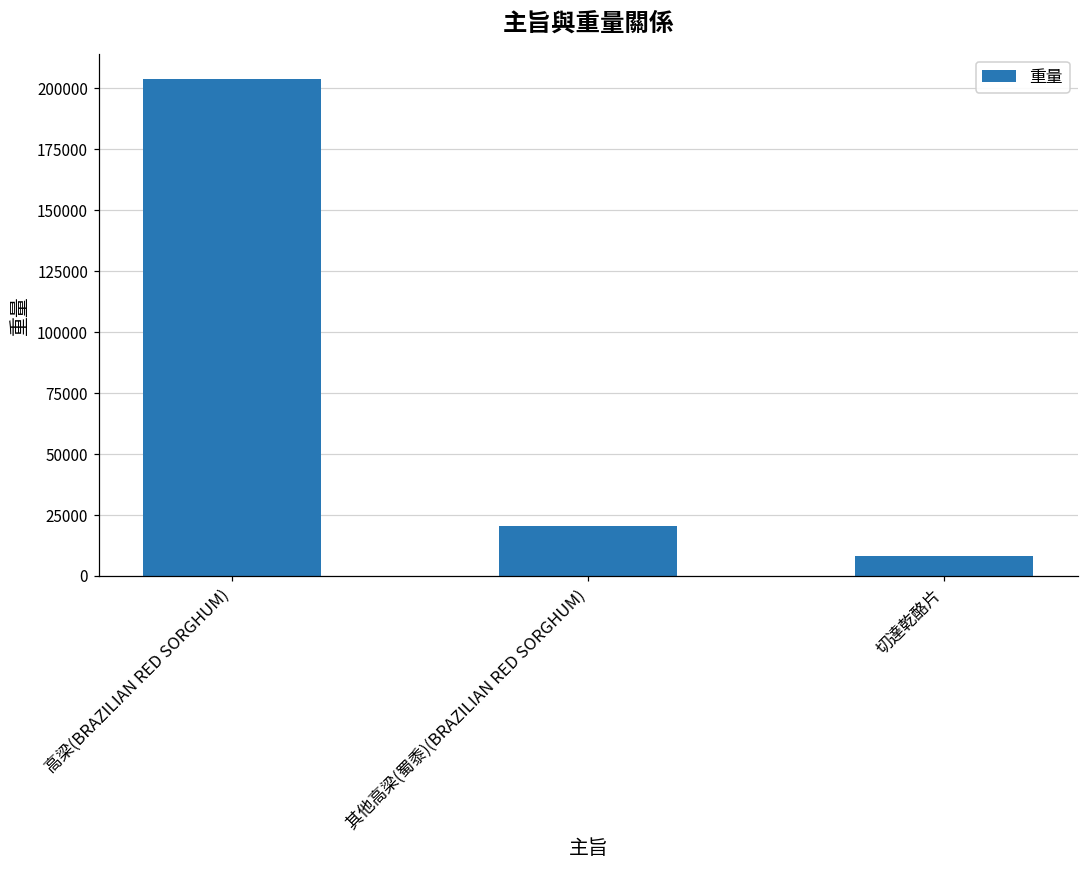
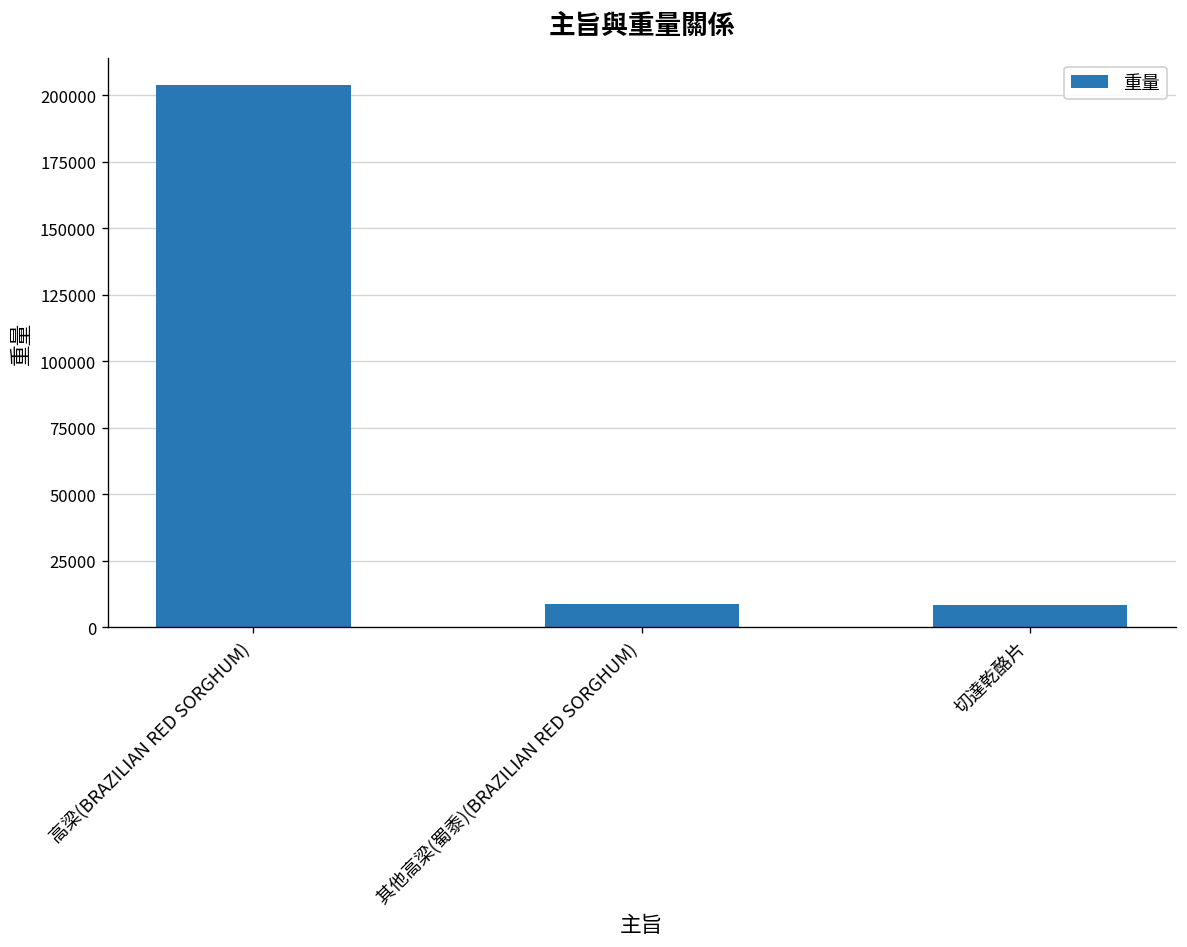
其他高梁(蜀黍)(BRAZILIAN RED SORGHUM): 20000 -> 9000
